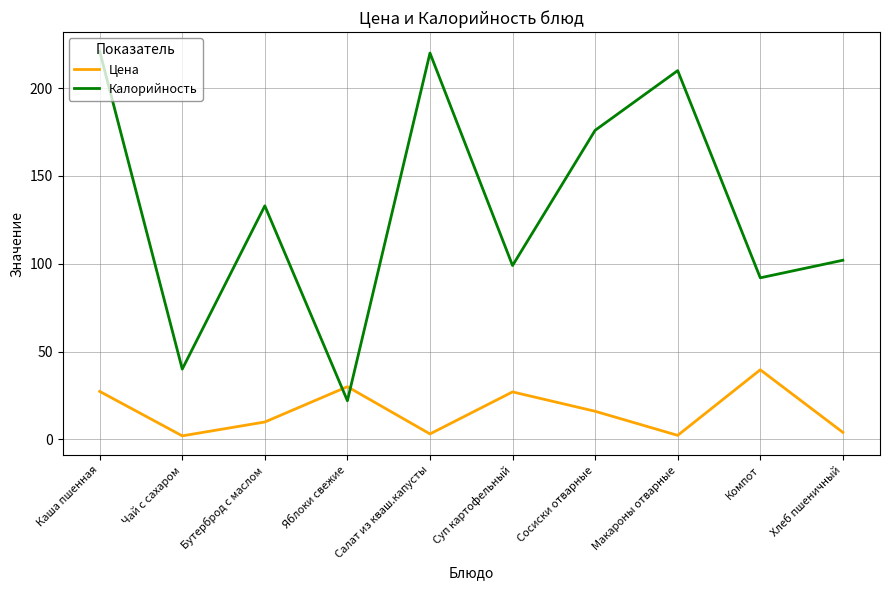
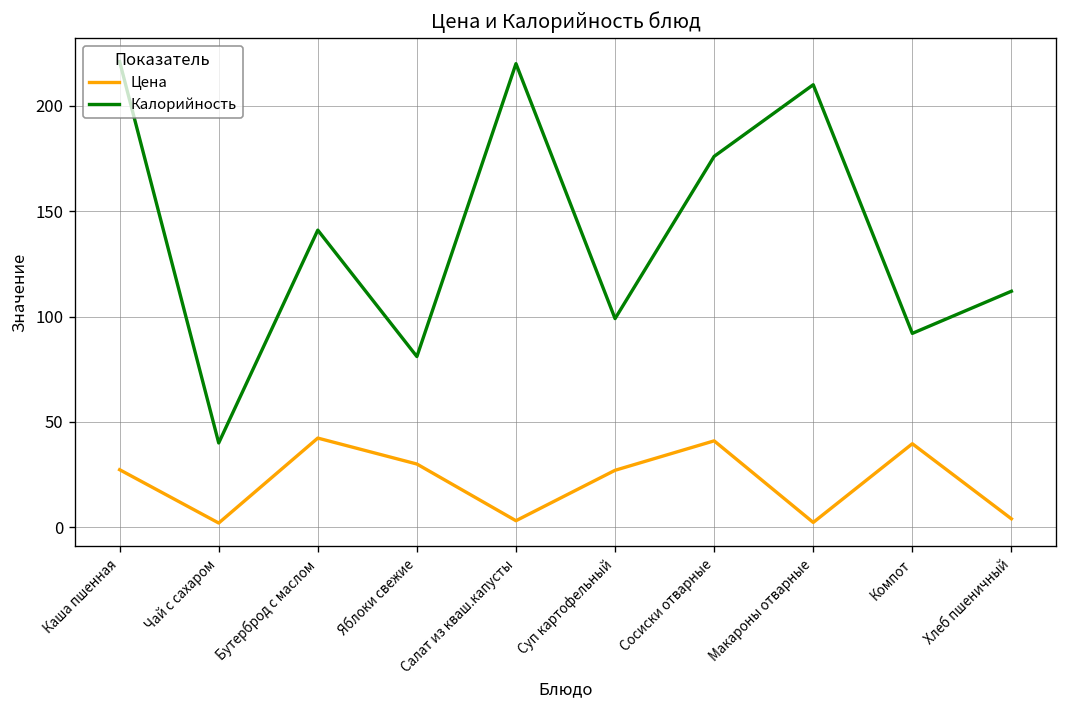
Цена, Бутерброд с маслом: 10 -> 42
Калорийность, Бутерброд с маслом: 133 -> 141
Калорийность, Яблоки свежие: 22 -> 81
Цена, Сосиски отварные: 16 -> 41
Калорийность, Хлеб пшеничный: 102 -> 112
